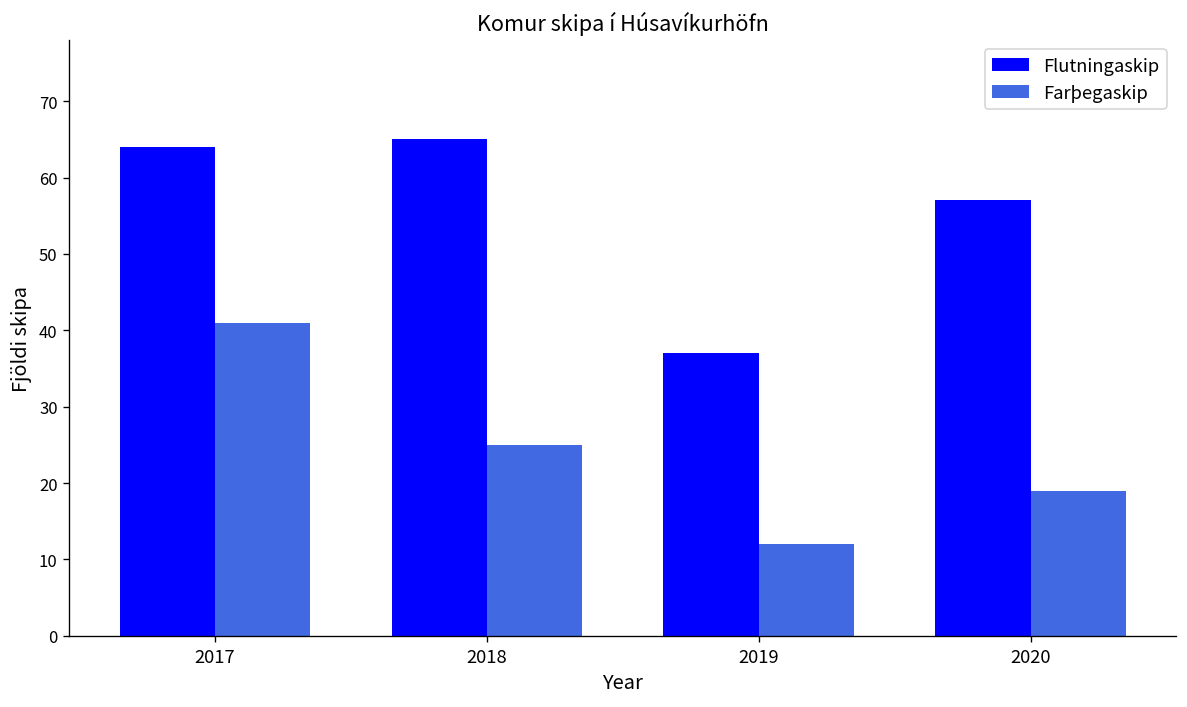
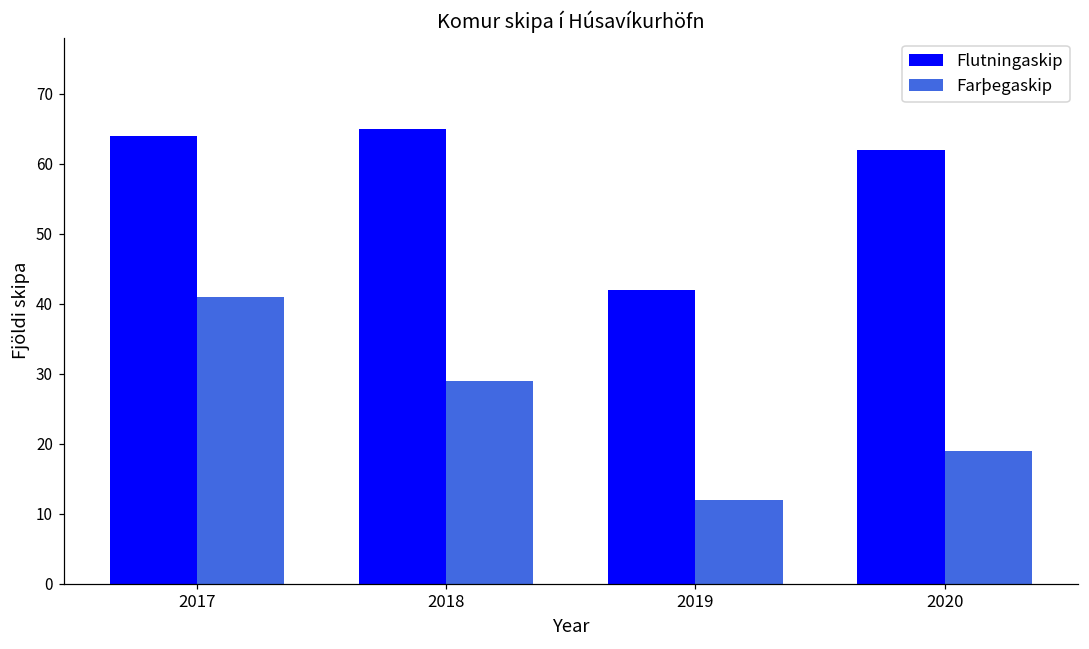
Farþegaskip, 2018: 25 -> 29
Flutningaskip, 2019: 37 -> 42
Flutningaskip, 2020: 57 -> 62
